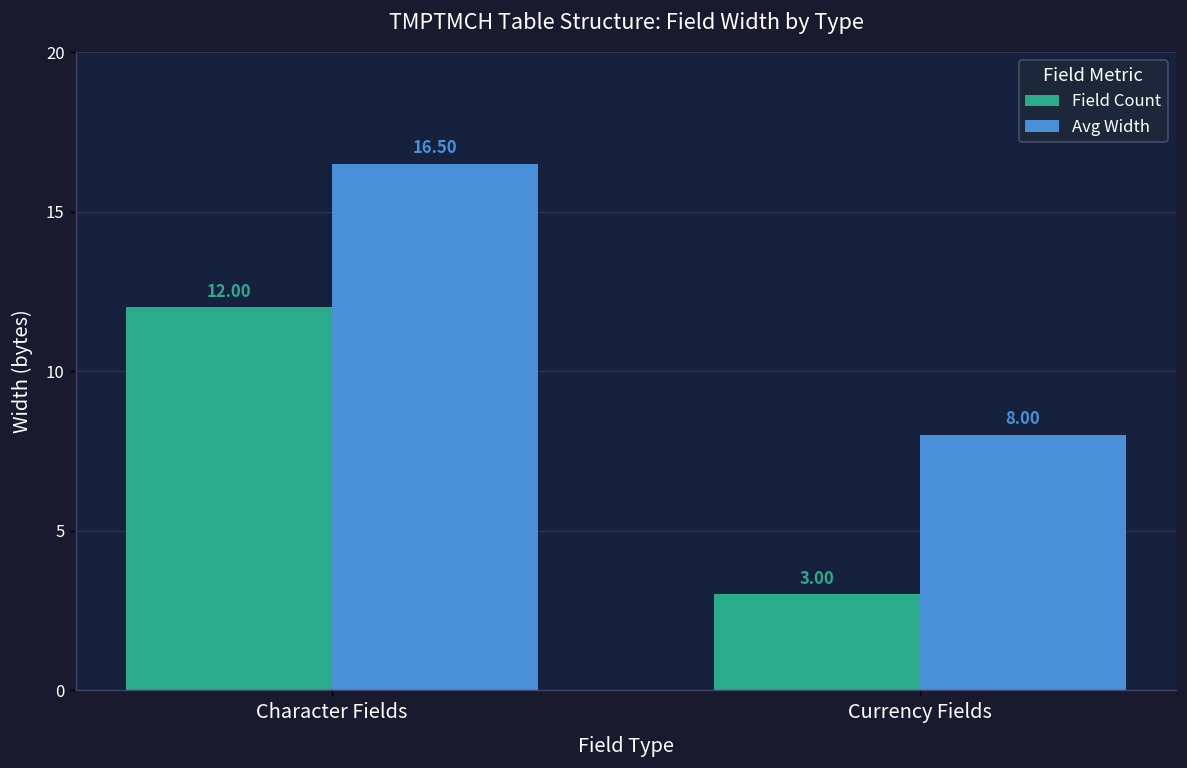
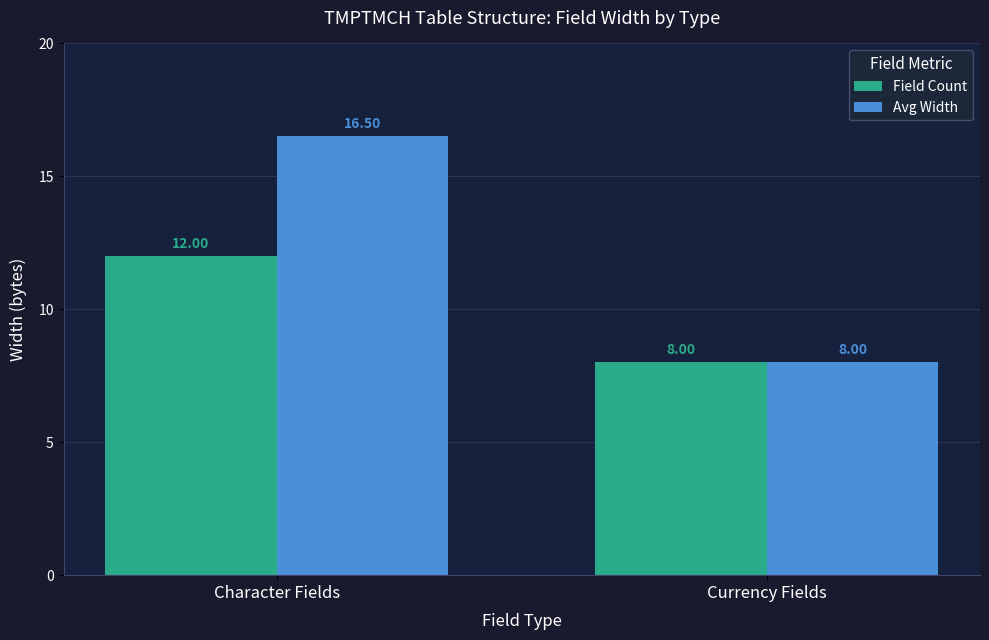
Field Count, Currency Fields: 3.00 -> 8.00
